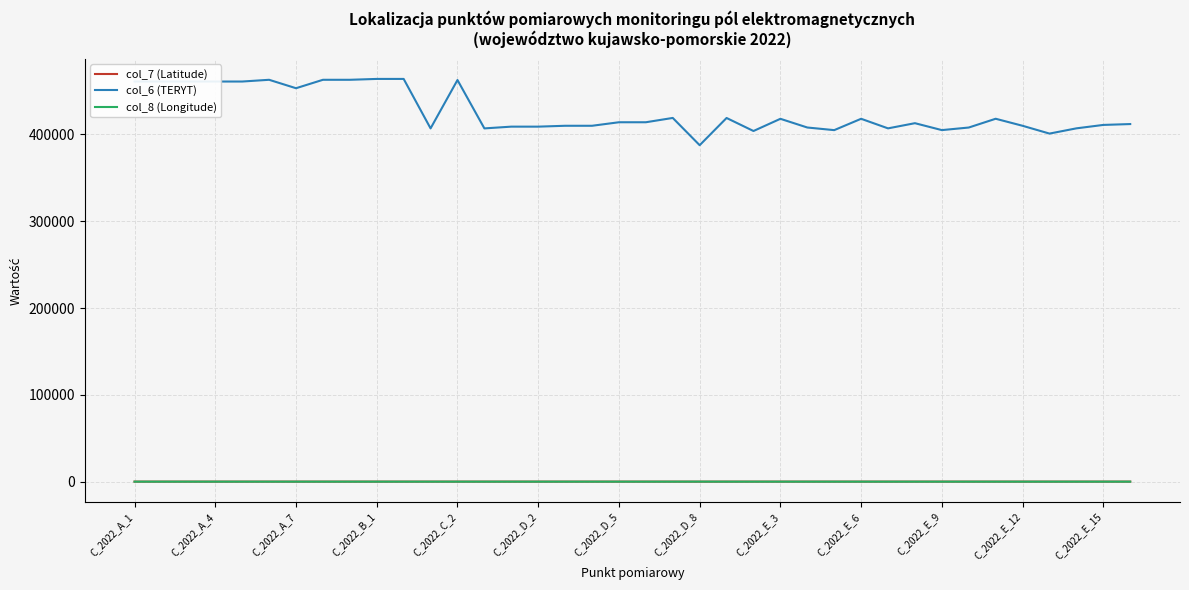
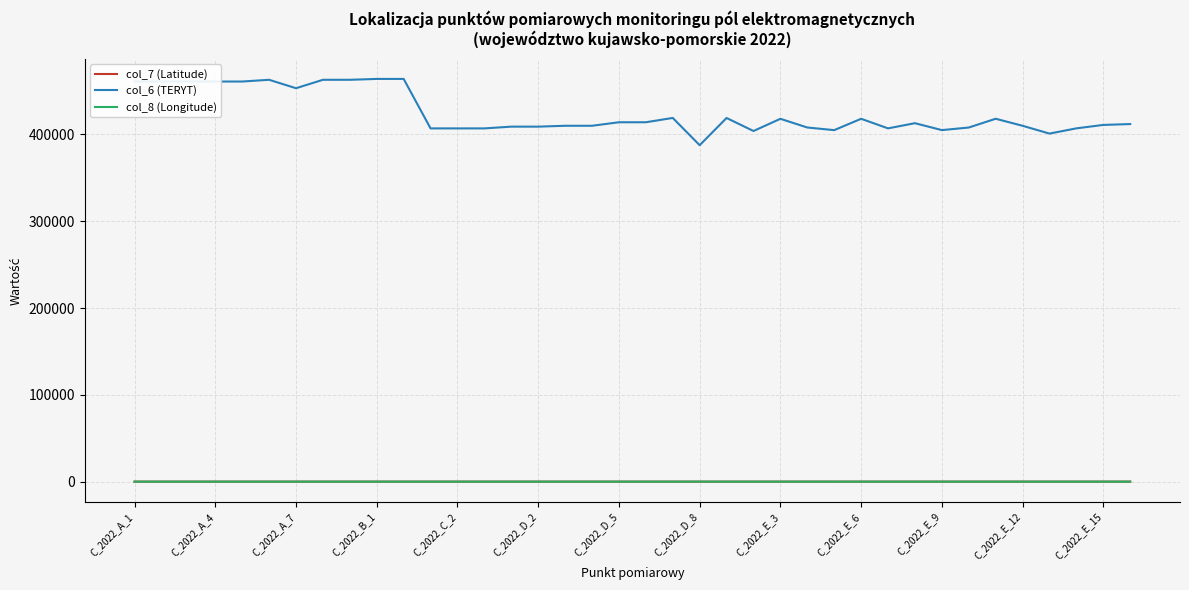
col_6 (TERYT), C_2022_C_2: 460000 -> 410000
